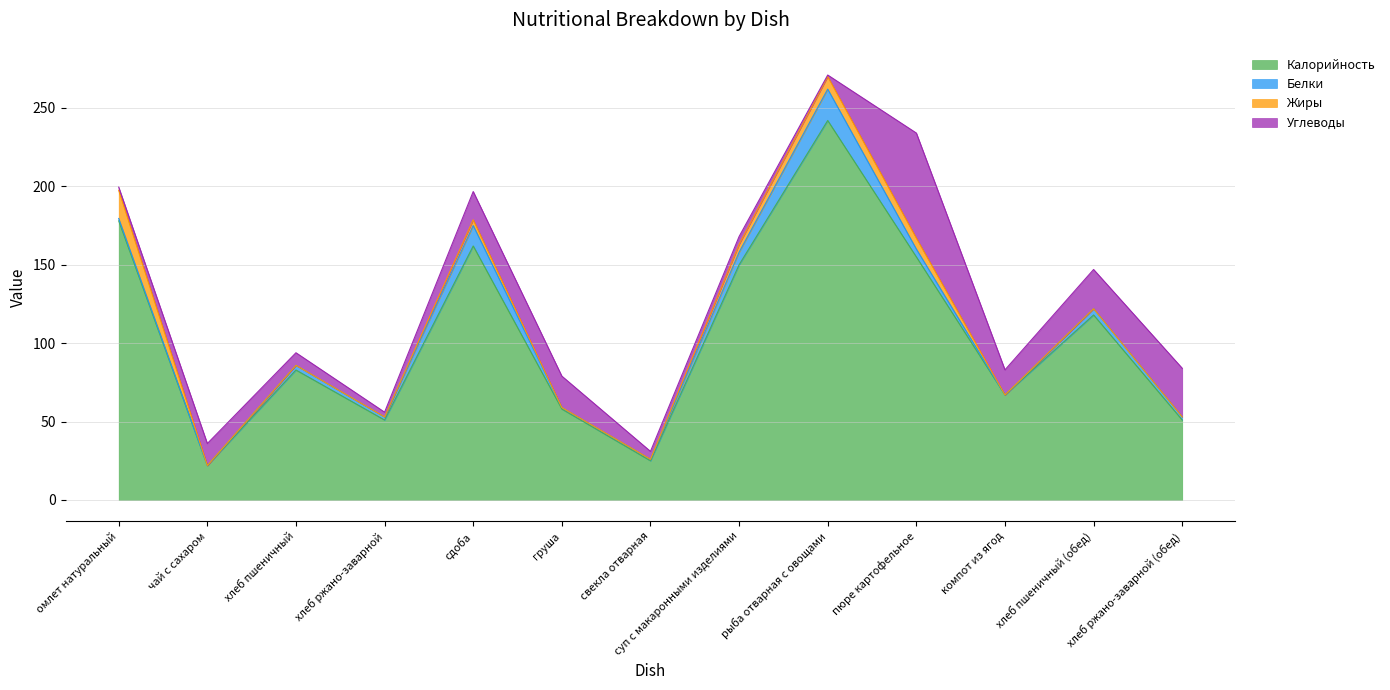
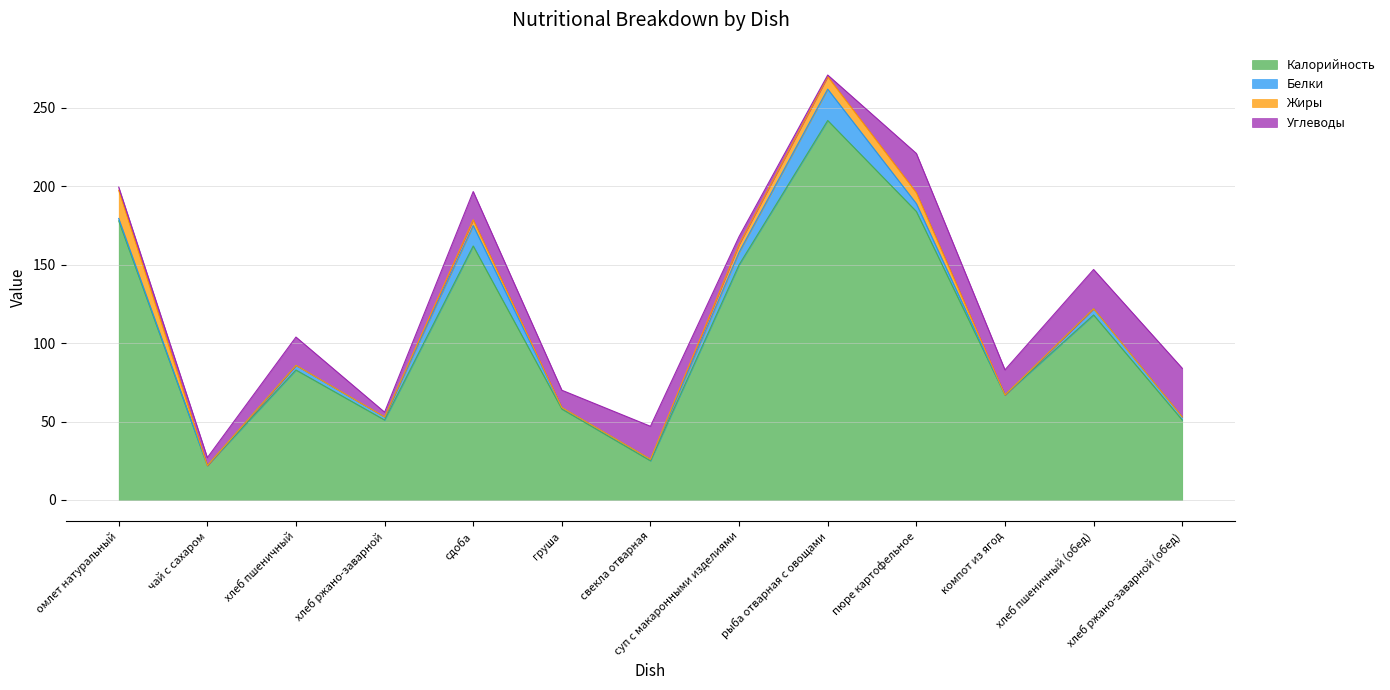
Углеводы, чай с сахаром: 14 -> 5
Углеводы, хлеб пшеничный: 8 -> 18
Углеводы, груша: 20 -> 11
Углеводы, свекла отварная: 5 -> 21
Калорийность, пюре картофельное: 155 -> 184
Углеводы, пюре картофельное: 67 -> 25
